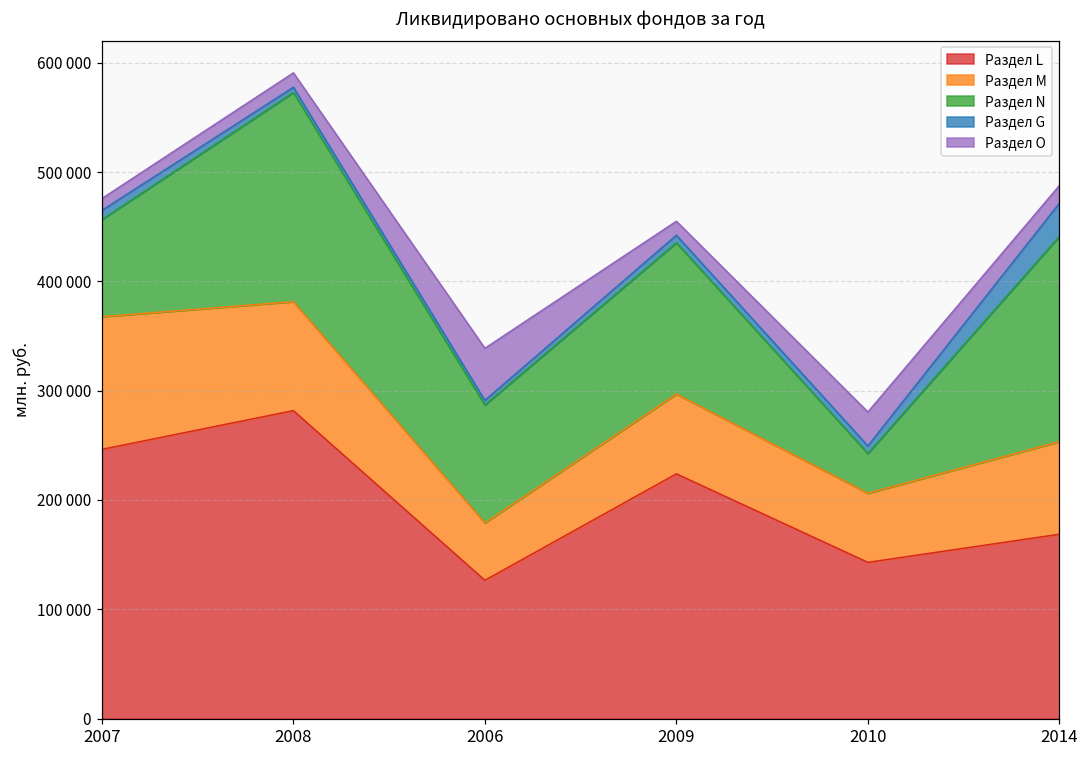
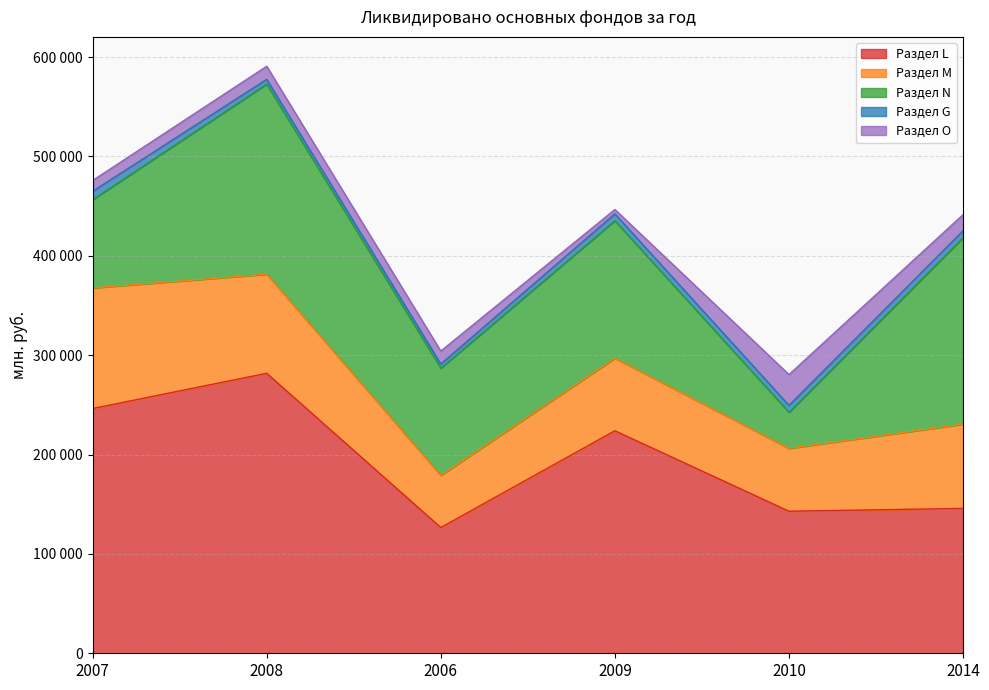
Раздел O, 2006: 50000 -> 10000
Раздел O, 2009: 10000 -> 0
Раздел L, 2014: 170000 -> 150000
Раздел G, 2014: 30000 -> 10000
